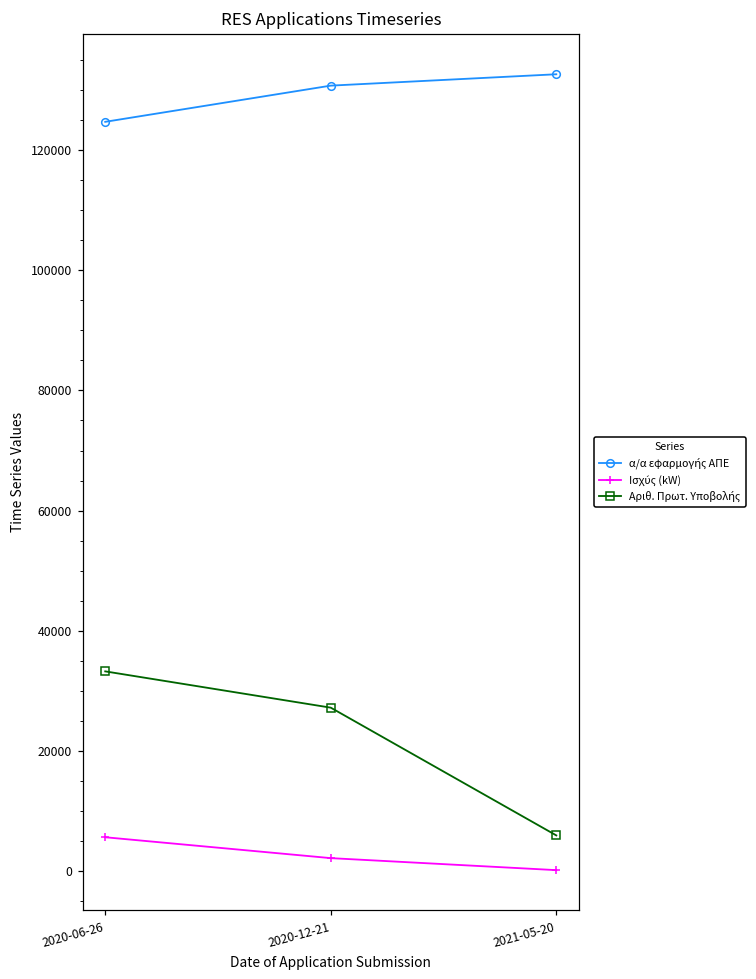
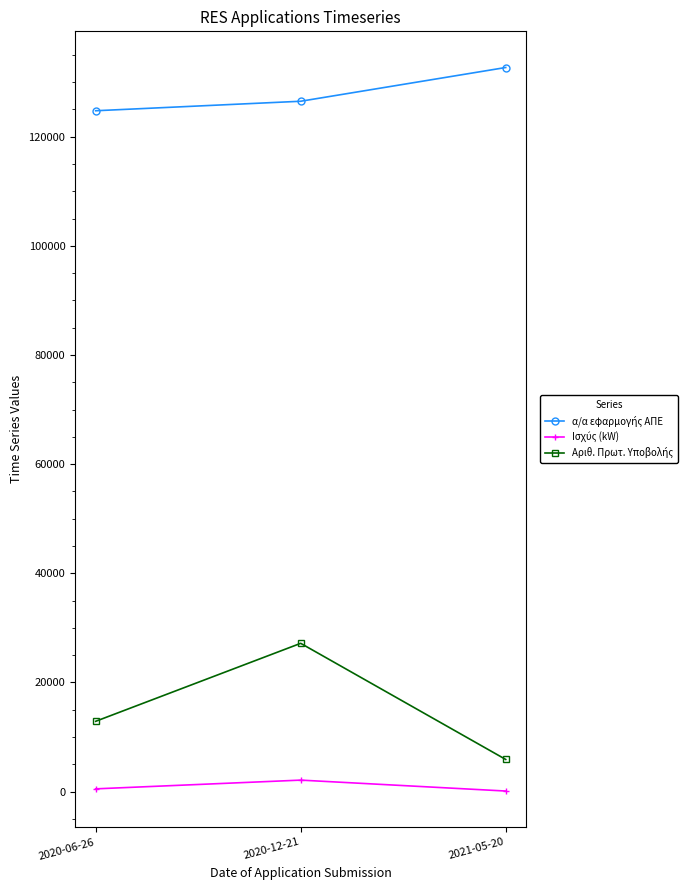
Ισχύς (kW), 2020-06-26: 6000 -> 1000
Αριθ. Πρωτ. Υποβολής, 2020-06-26: 33000 -> 13000
α/α εφαρμογής ΑΠΕ, 2020-12-21: 131000 -> 126000
